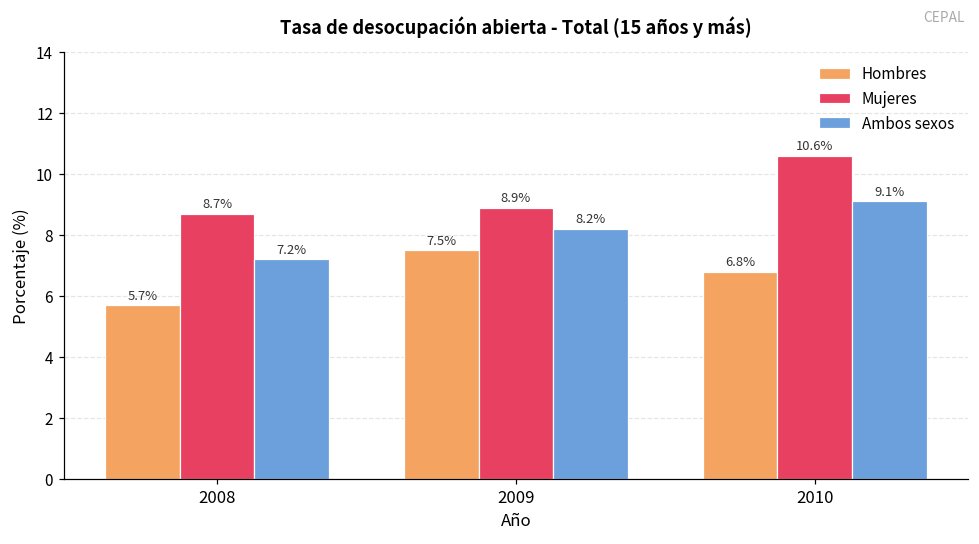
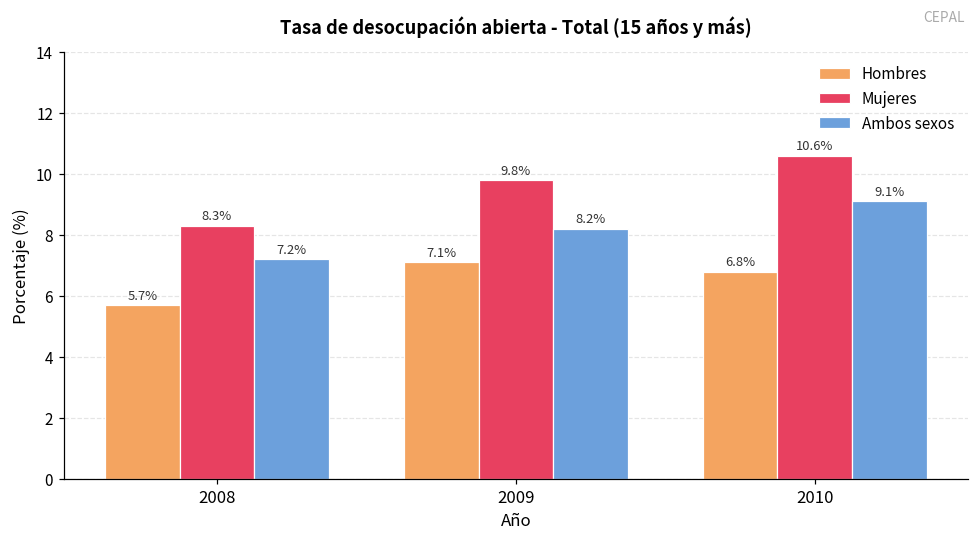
Mujeres, 2008: 8.7% -> 8.3%
Hombres, 2009: 7.5% -> 7.1%
Mujeres, 2009: 8.9% -> 9.8%
